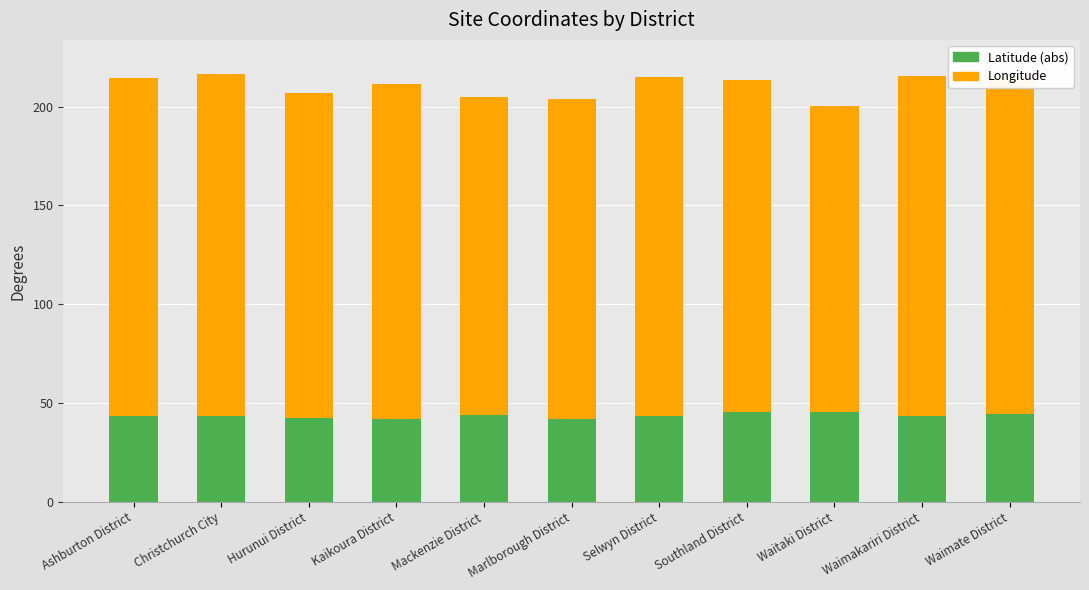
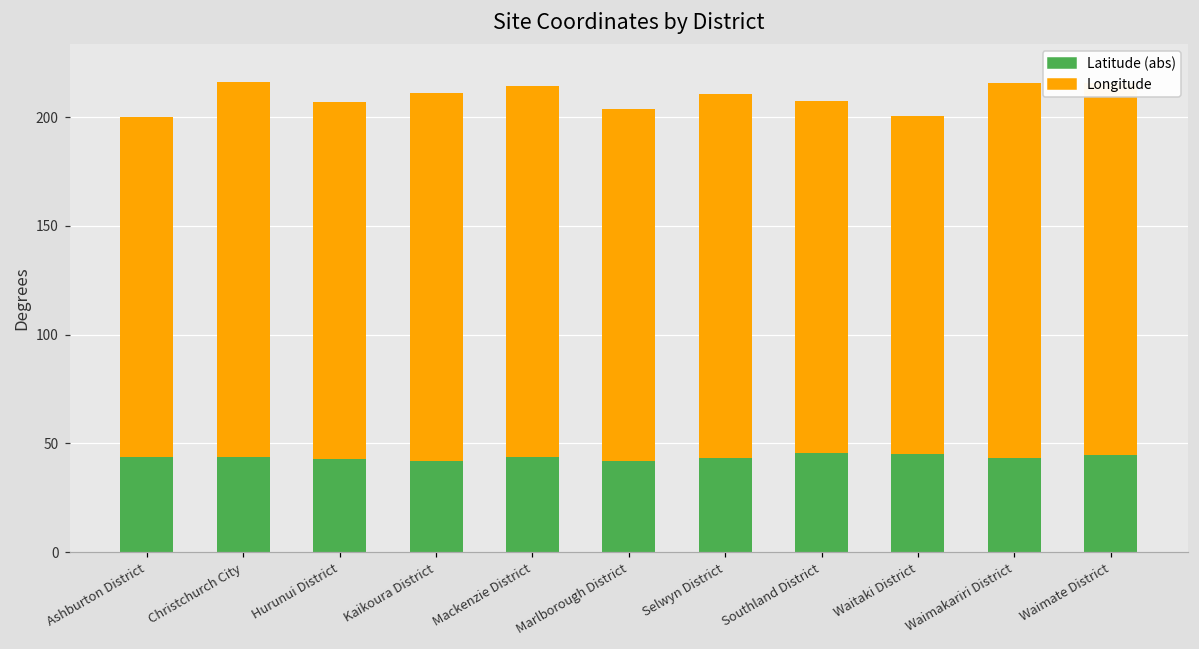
Longitude, Ashburton District: 171 -> 157
Longitude, Mackenzie District: 161 -> 170
Longitude, Selwyn District: 172 -> 167
Longitude, Southland District: 168 -> 162
